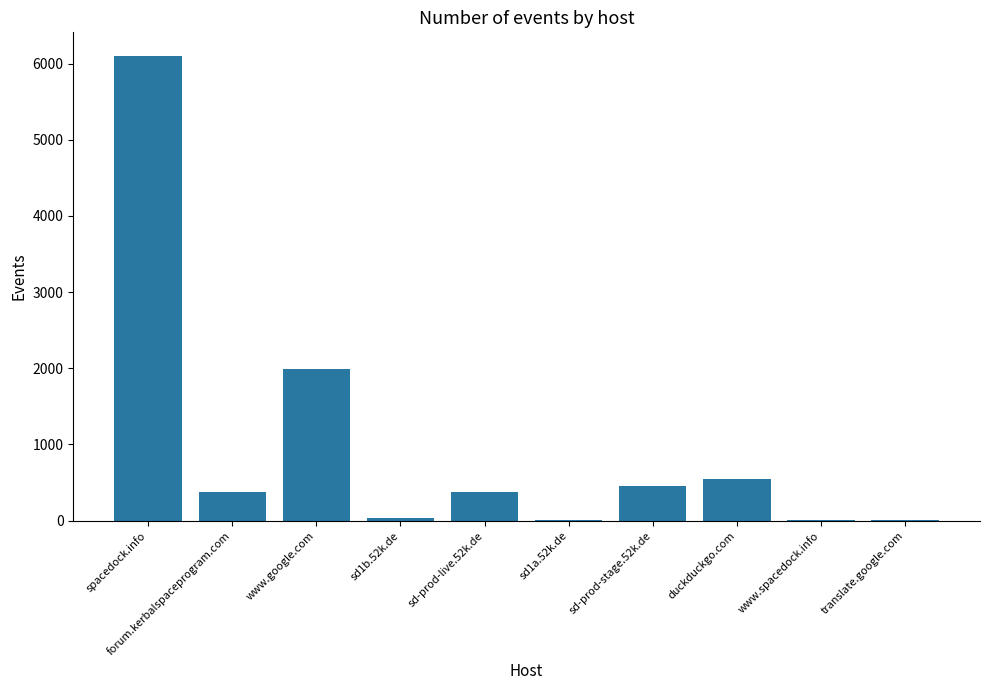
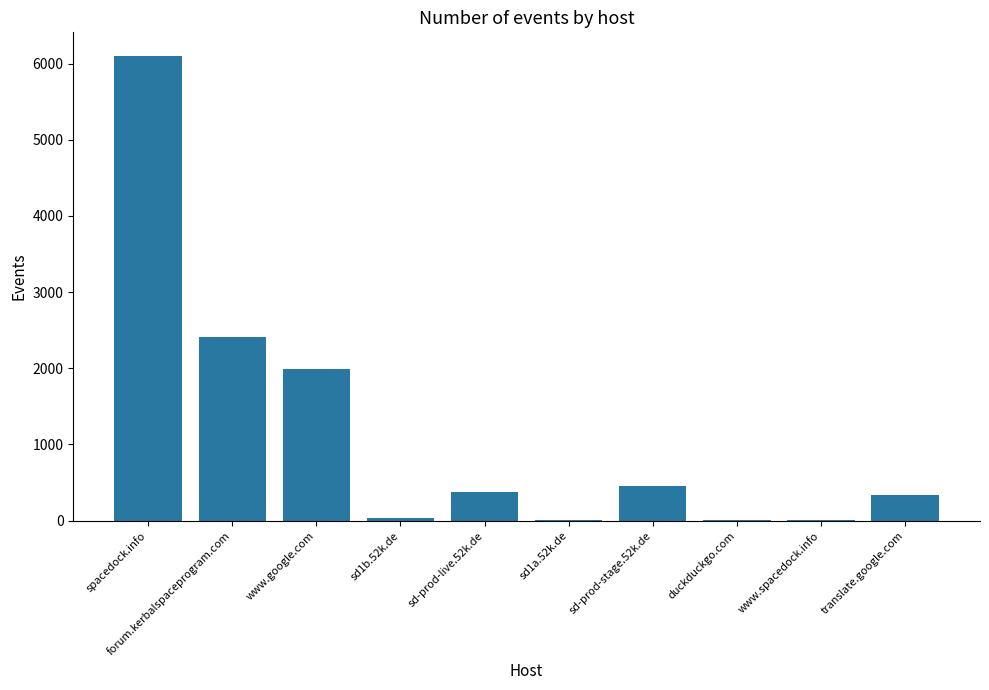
forum.kerbalspaceprogram.com: 400 -> 2400
duckduckgo.com: 600 -> 0
translate.google.com: 0 -> 300
